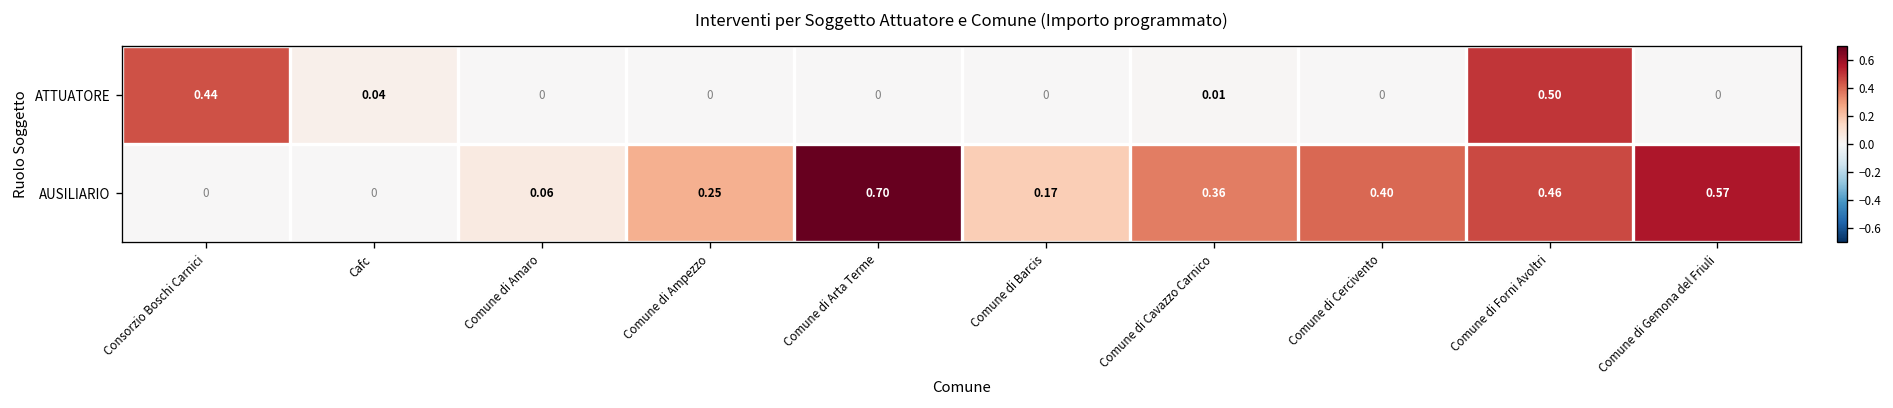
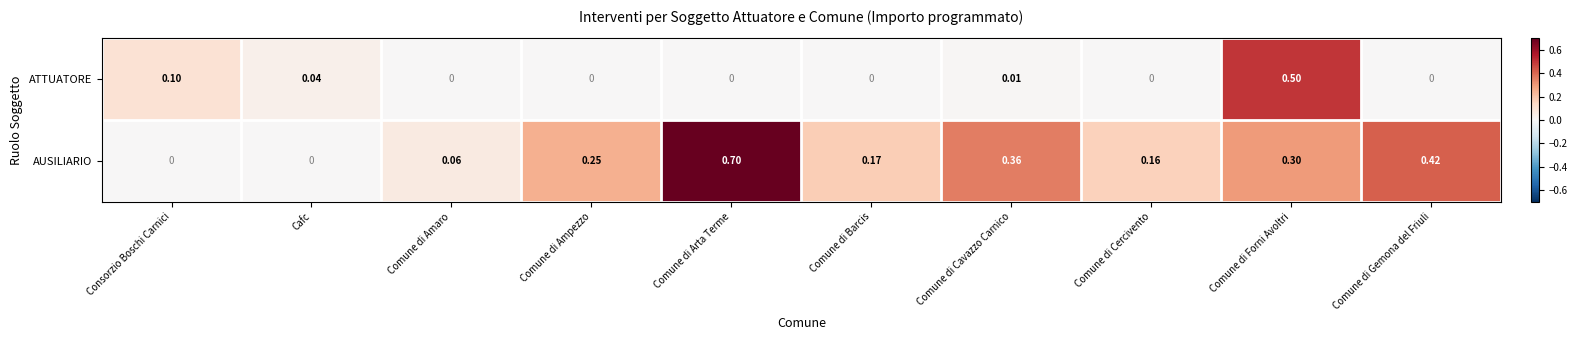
ATTUATORE, Consorzio Boschi Carnici: 0.44 -> 0.10
AUSILIARIO, Comune di Cercivento: 0.40 -> 0.16
AUSILIARIO, Comune di Forni Avoltri: 0.46 -> 0.30
AUSILIARIO, Comune di Gemona del Friuli: 0.57 -> 0.42
